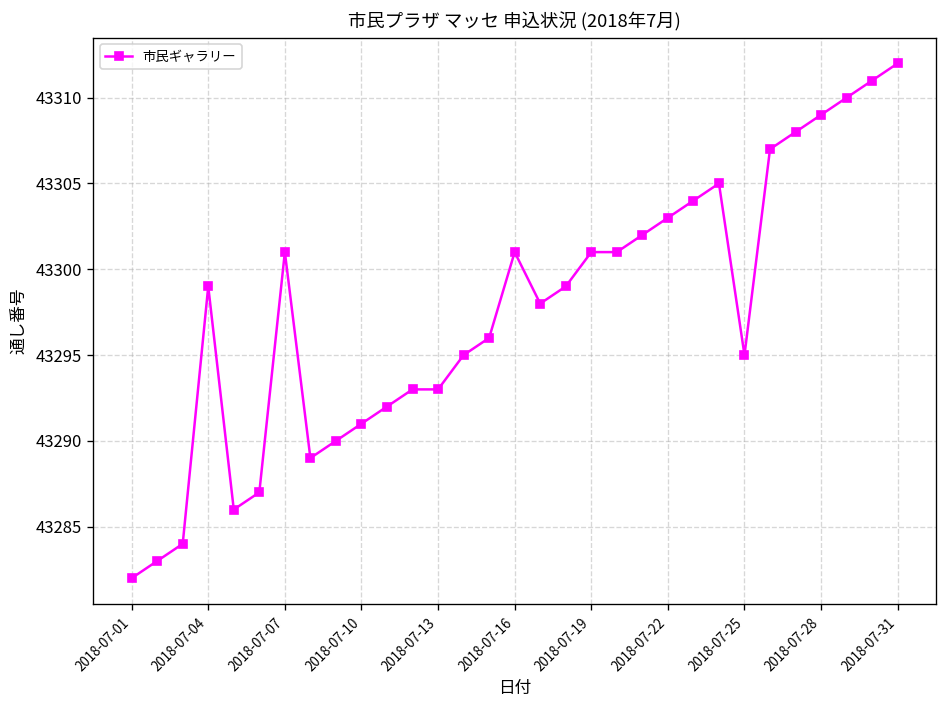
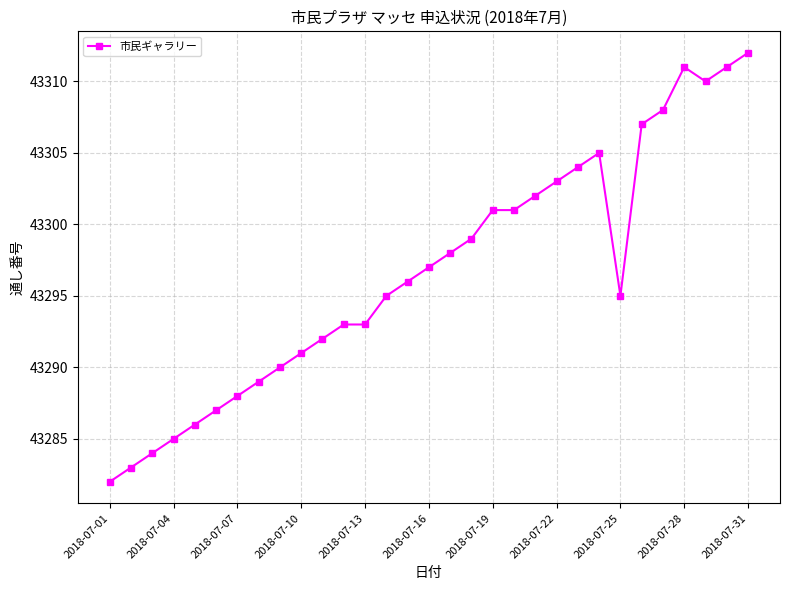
2018-07-04: 43299 -> 43285
2018-07-07: 43301 -> 43288
2018-07-16: 43301 -> 43297
2018-07-28: 43309 -> 43311
